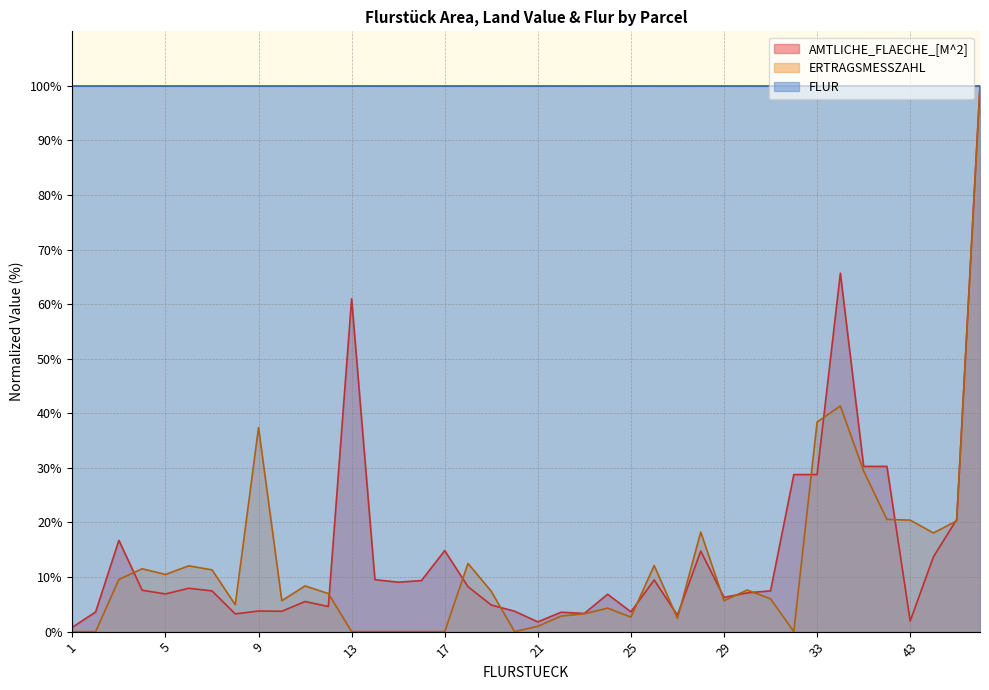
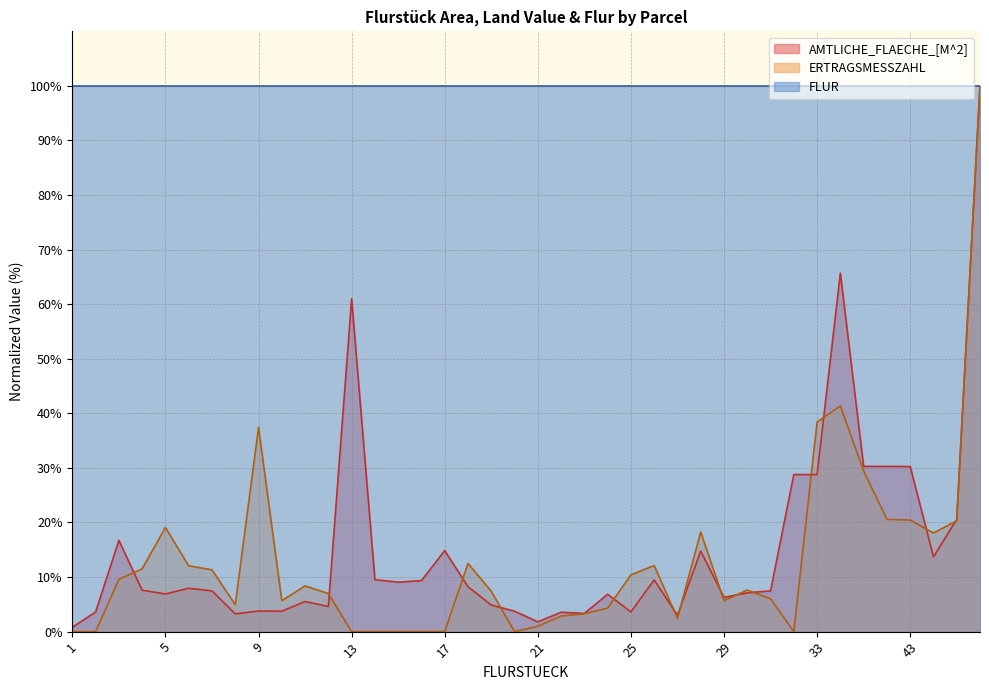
ERTRAGSMESSZAHL, 5: 10% -> 19%
ERTRAGSMESSZAHL, 25: 3% -> 10%
AMTLICHE_FLAECHE_[M^2], 43: 2% -> 30%
